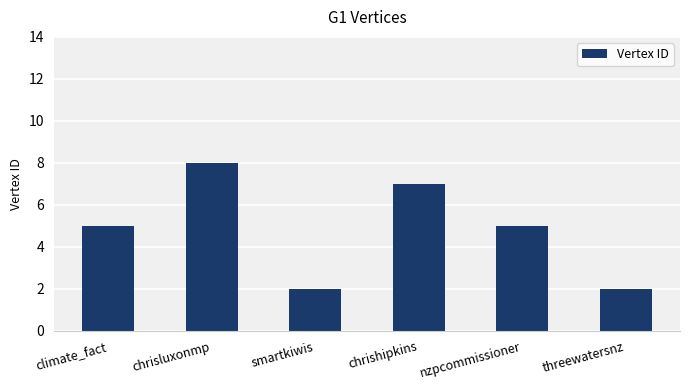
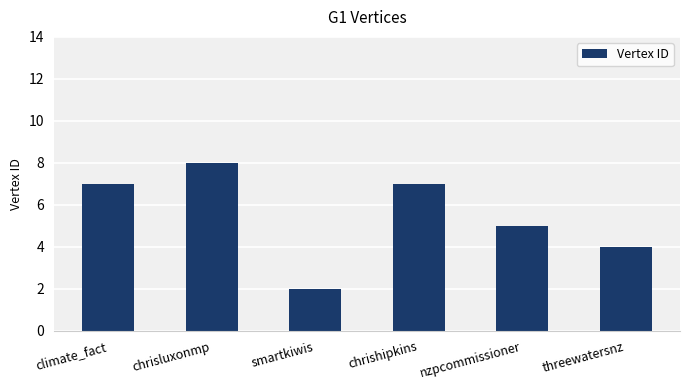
climate_fact: 5 -> 7
threewatersnz: 2 -> 4
